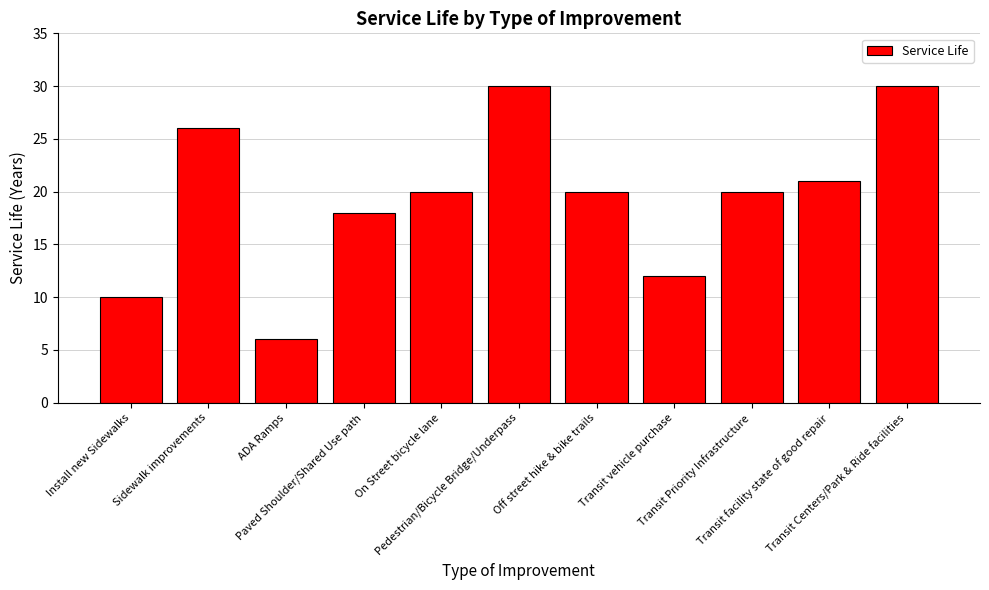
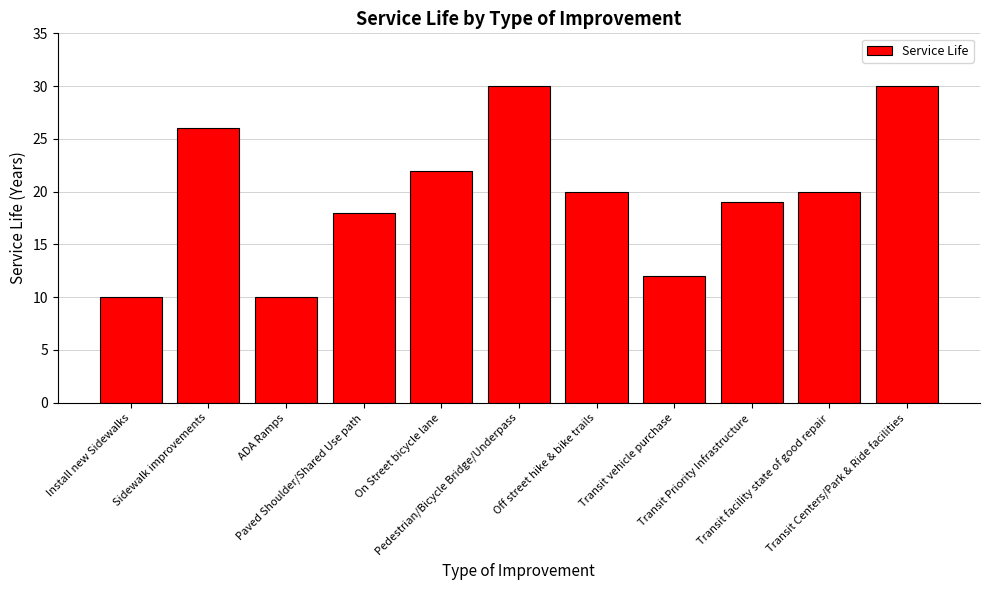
ADA Ramps: 6 -> 10
On Street bicycle lane: 20 -> 22
Transit Priority Infrastructure: 20 -> 19
Transit facility state of good repair: 21 -> 20
